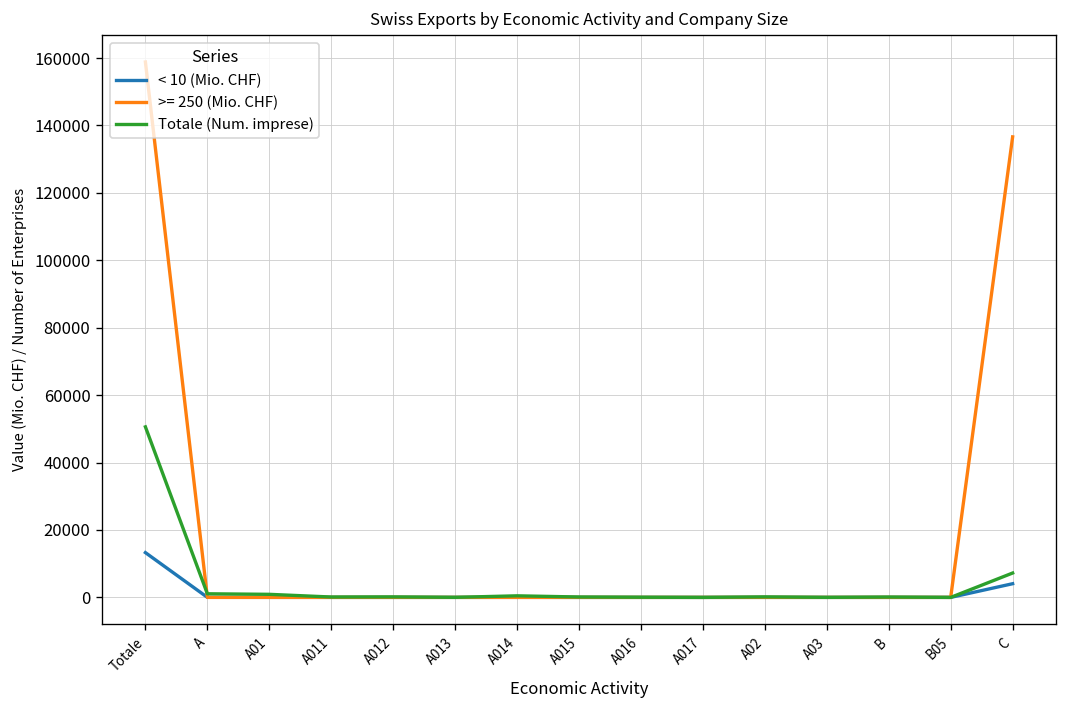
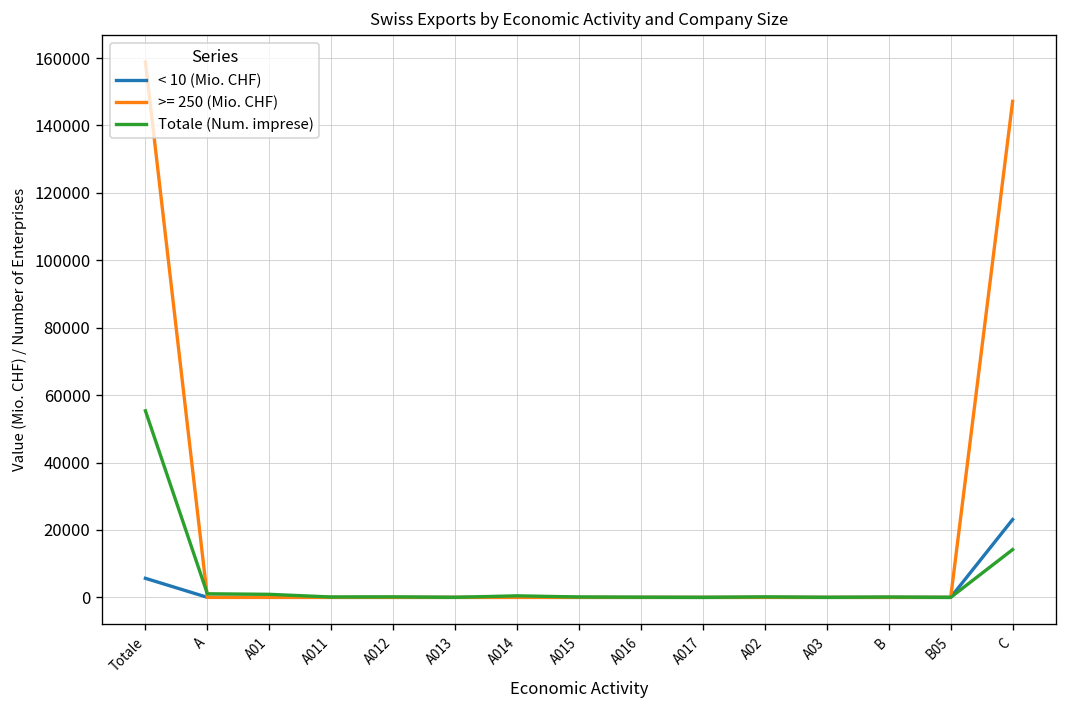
< 10 (Mio. CHF), Totale: 13000 -> 6000
Totale (Num. imprese), Totale: 51000 -> 55000
< 10 (Mio. CHF), C: 4000 -> 23000
>= 250 (Mio. CHF), C: 137000 -> 147000
Totale (Num. imprese), C: 7000 -> 14000
